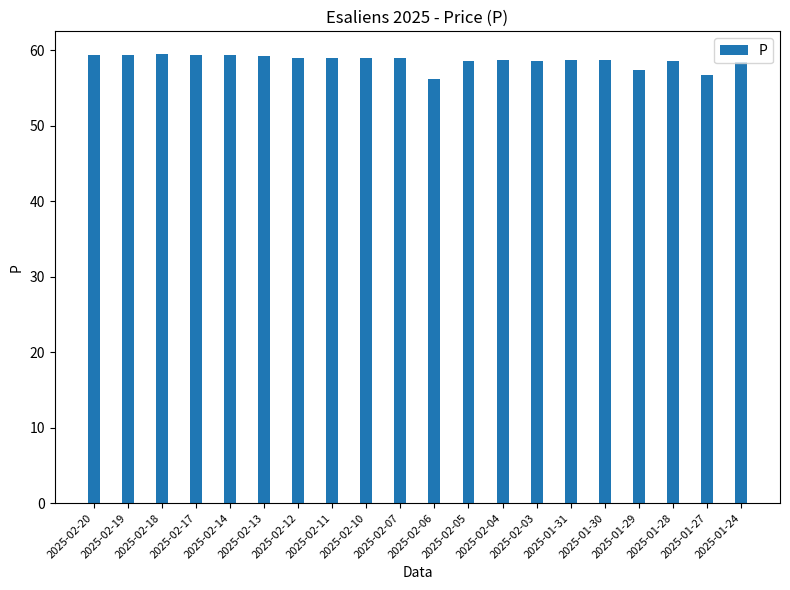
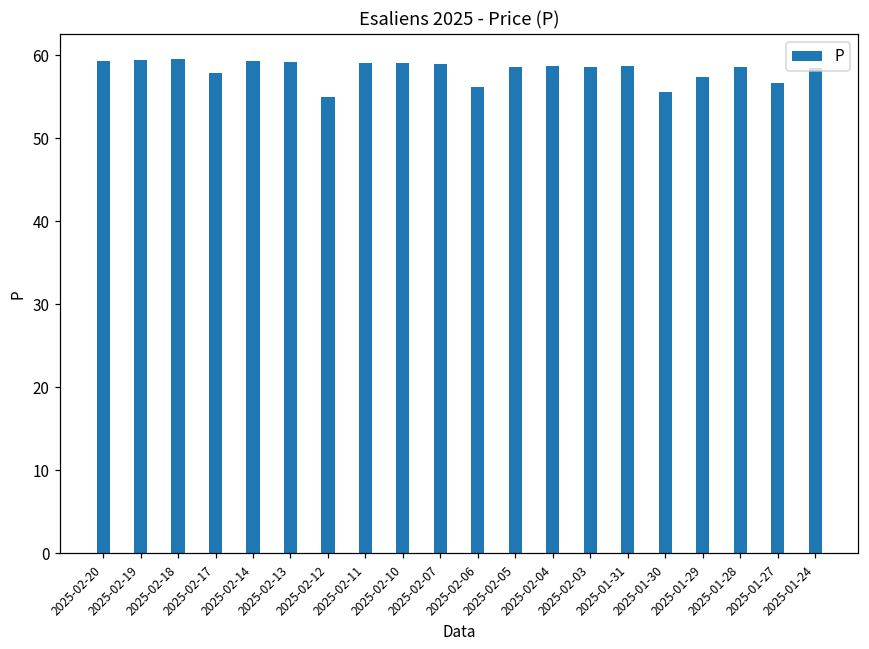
2025-02-17: 59 -> 58
2025-02-12: 59 -> 55
2025-01-30: 59 -> 56
